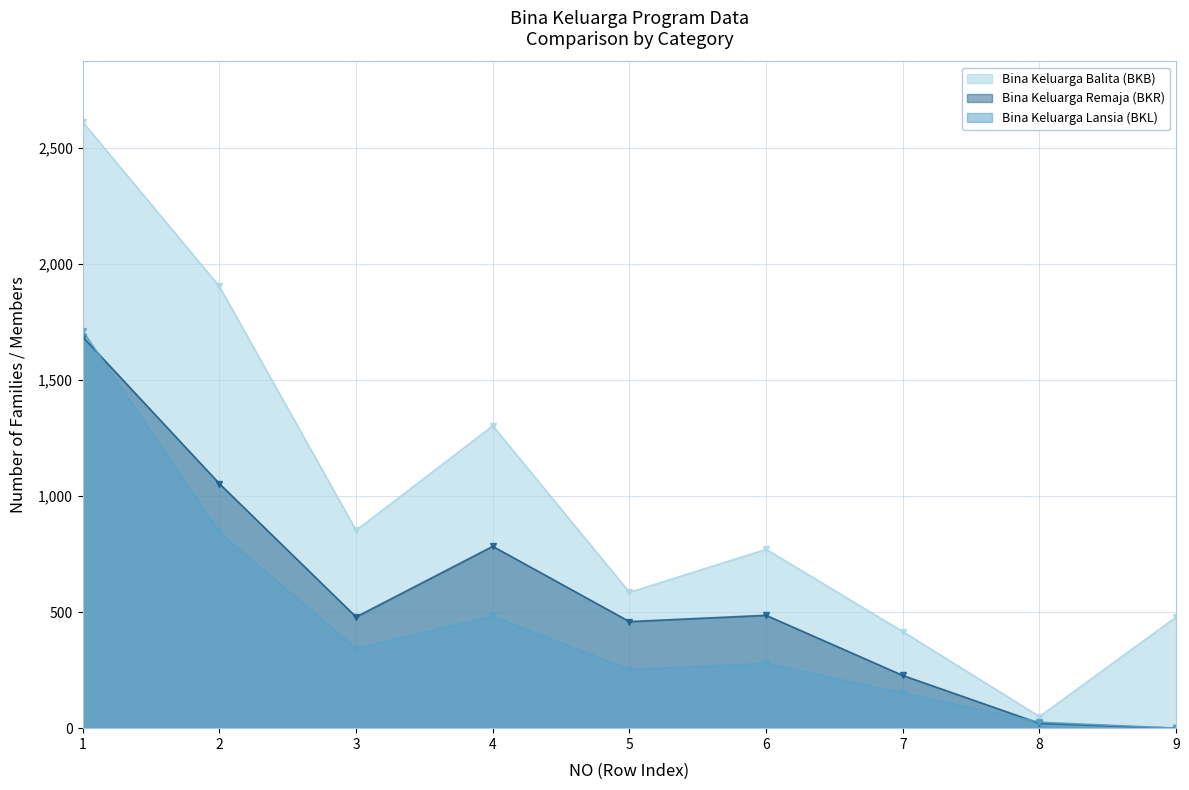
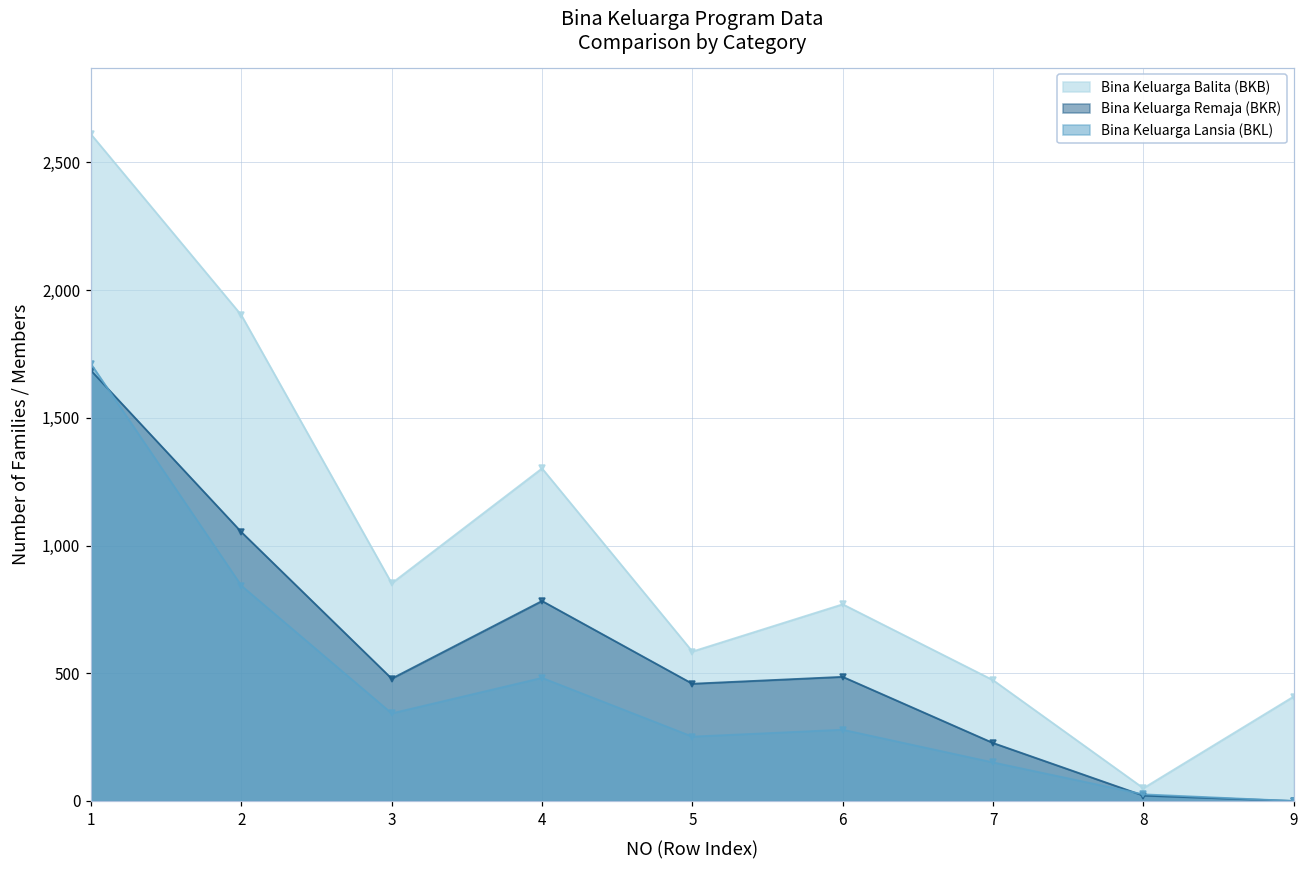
Bina Keluarga Balita (BKB), 7: 420 -> 470
Bina Keluarga Balita (BKB), 9: 480 -> 410
